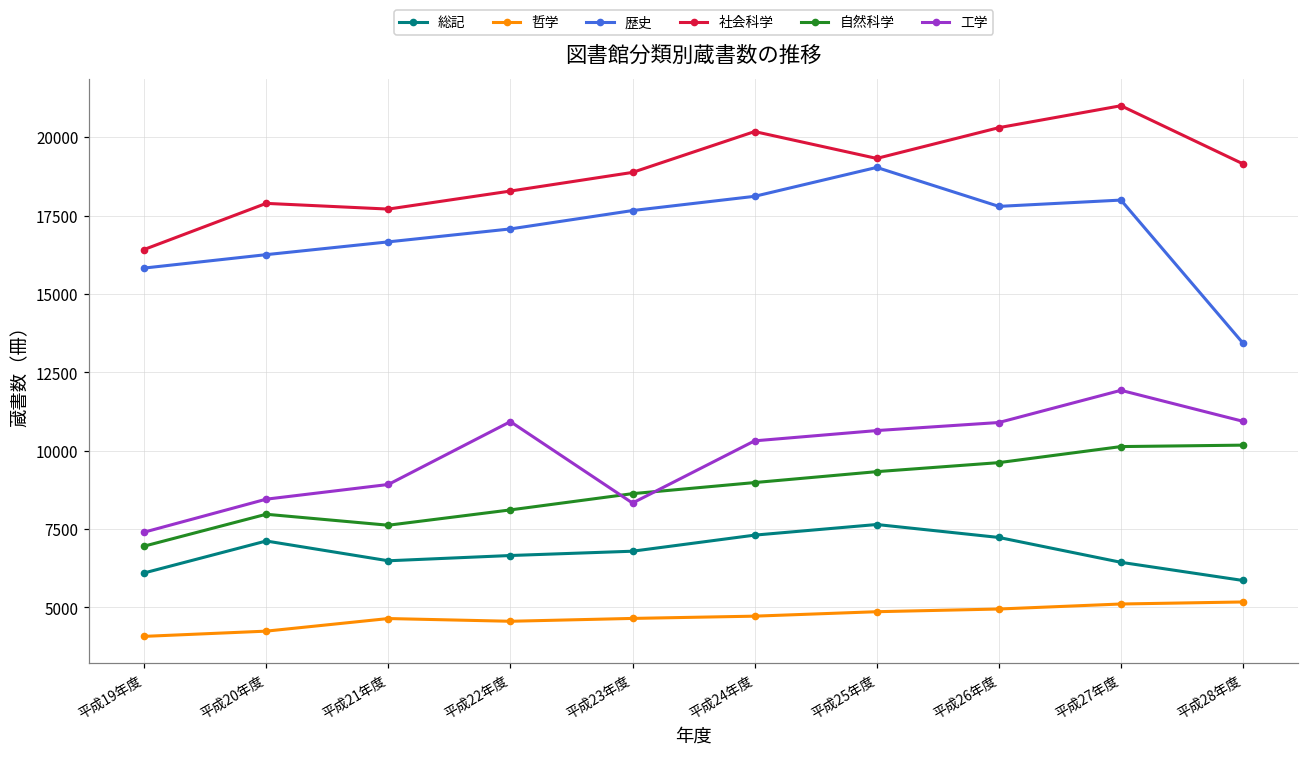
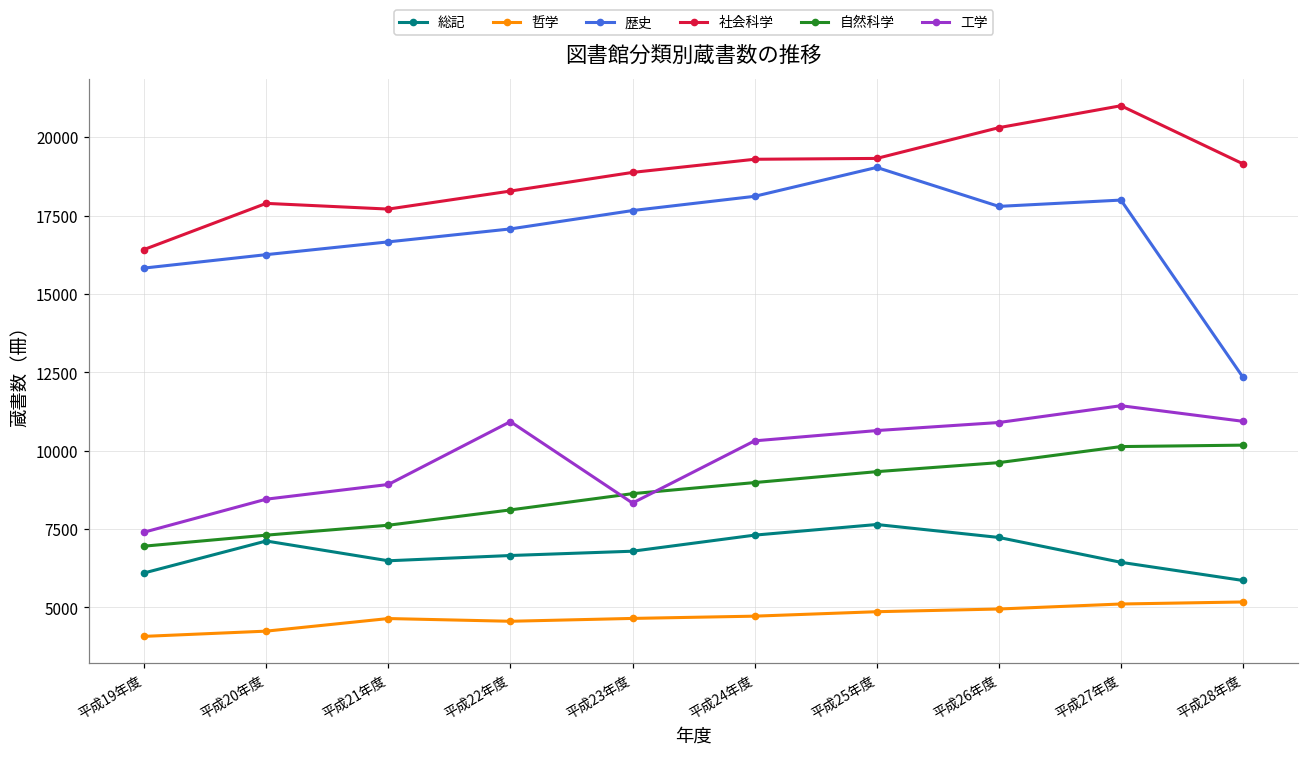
自然科学, 平成20年度: 8000 -> 7300
社会科学, 平成24年度: 20200 -> 19300
工学, 平成27年度: 11900 -> 11400
歴史, 平成28年度: 13400 -> 12300
